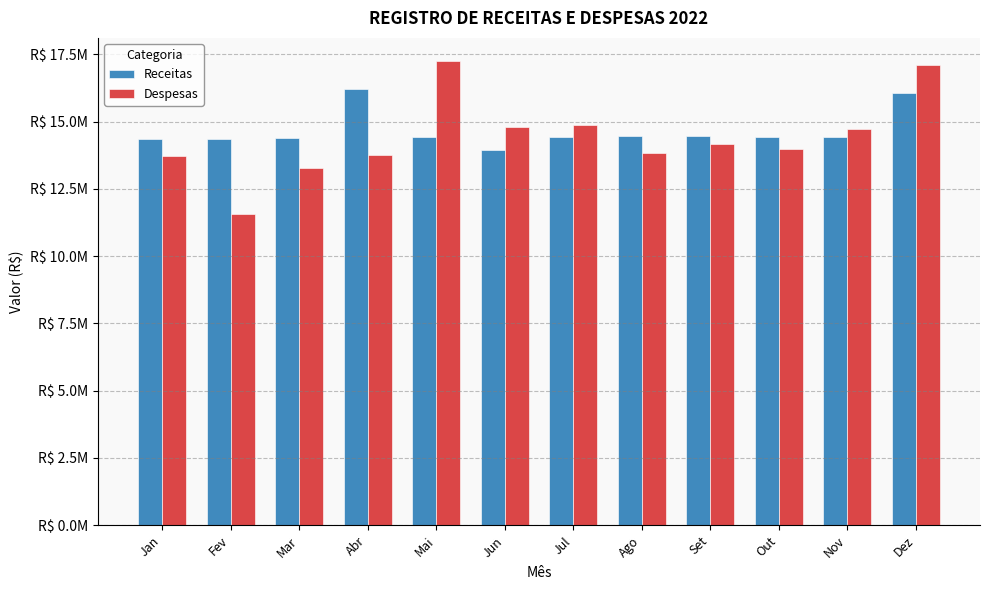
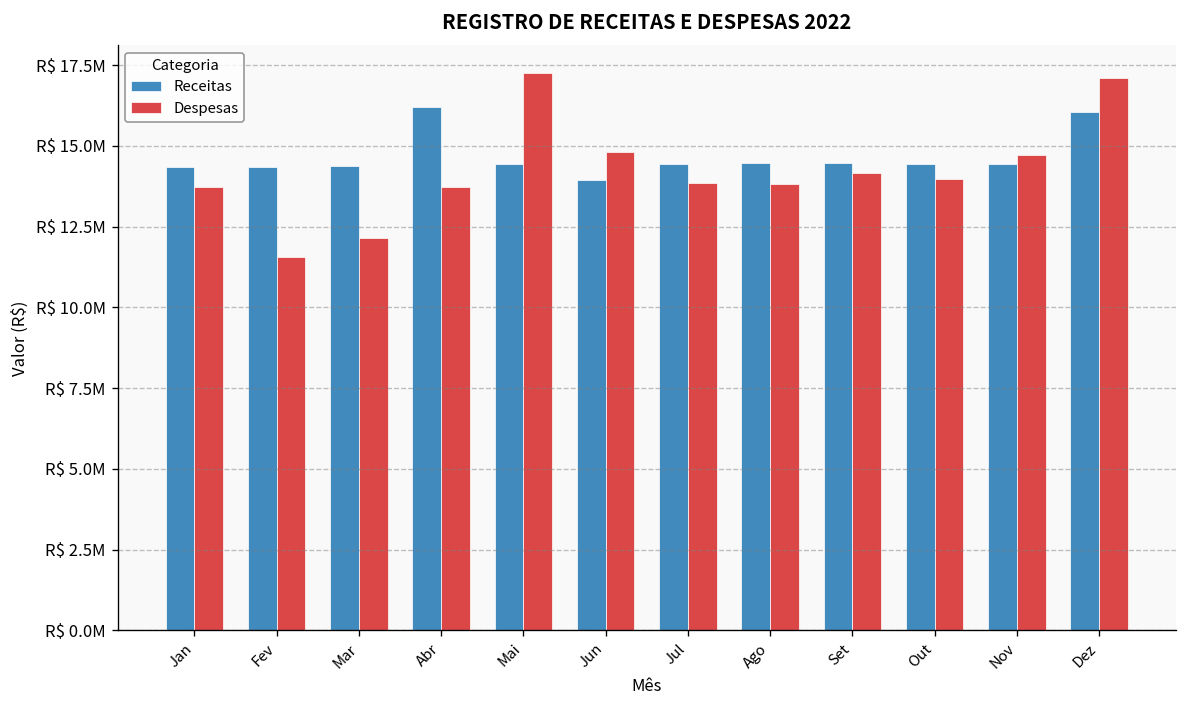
Despesas, Mar: R$ 13300000 -> R$ 12100000
Despesas, Jul: R$ 14900000 -> R$ 13900000
